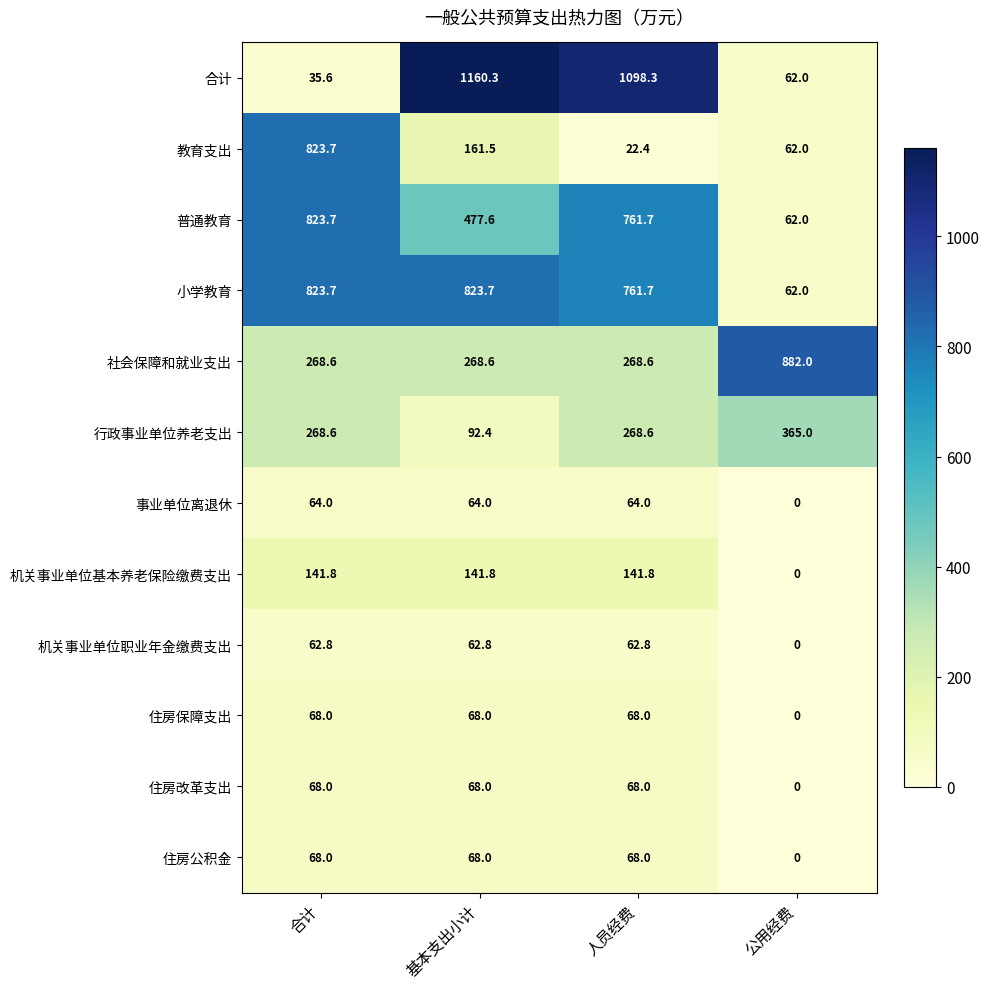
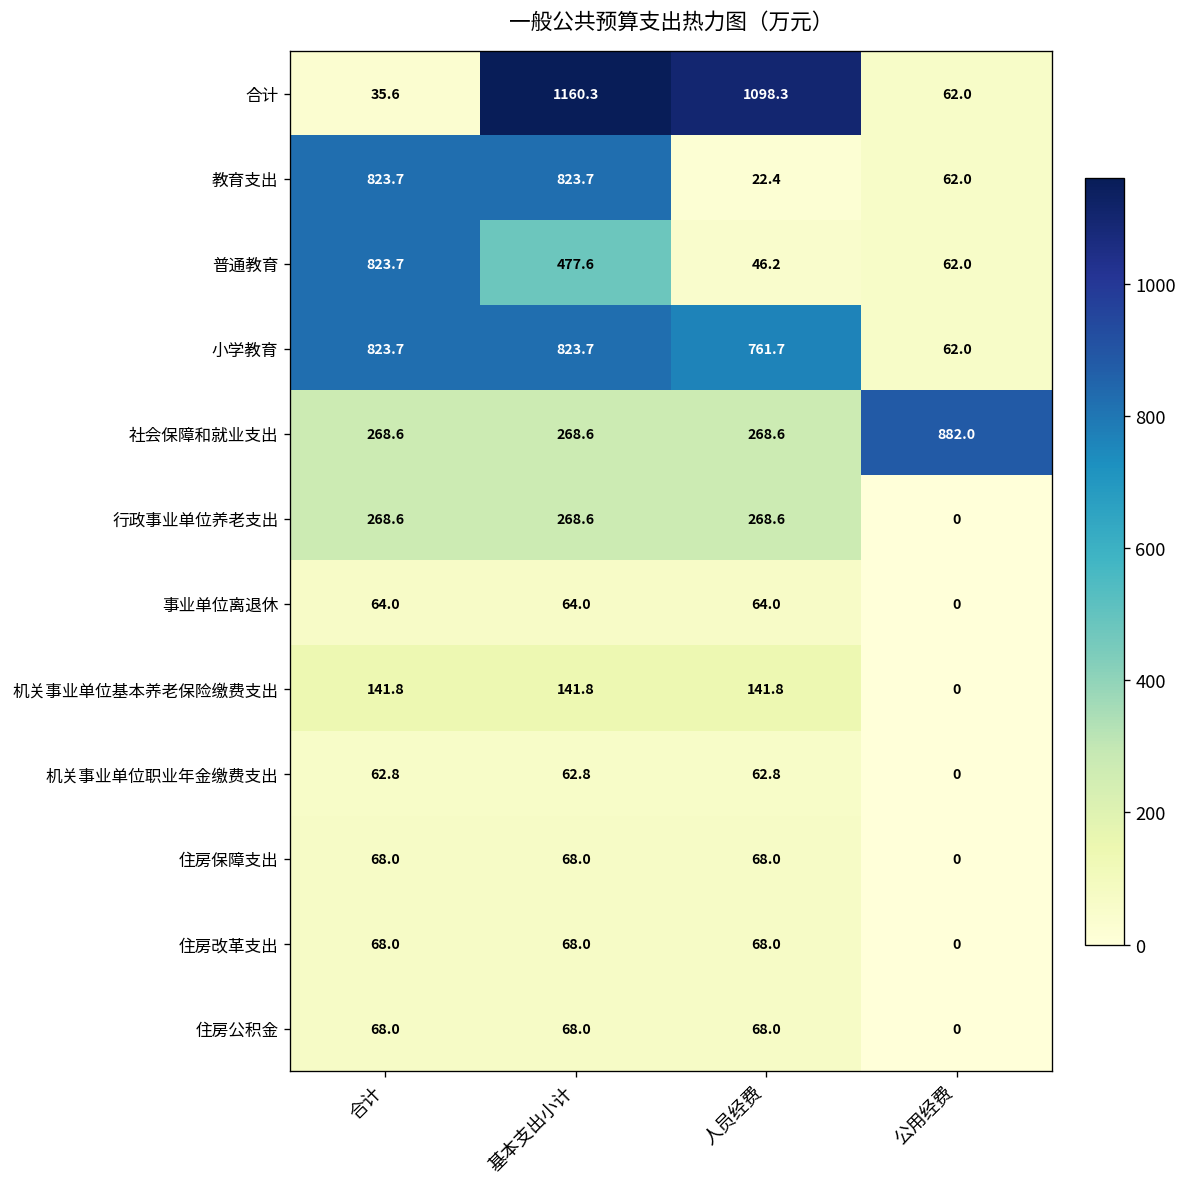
教育支出, 基本支出小计: 161.5 -> 823.7
普通教育, 人员经费: 761.7 -> 46.2
行政事业单位养老支出, 基本支出小计: 92.4 -> 268.6
行政事业单位养老支出, 公用经费: 365.0 -> 0
